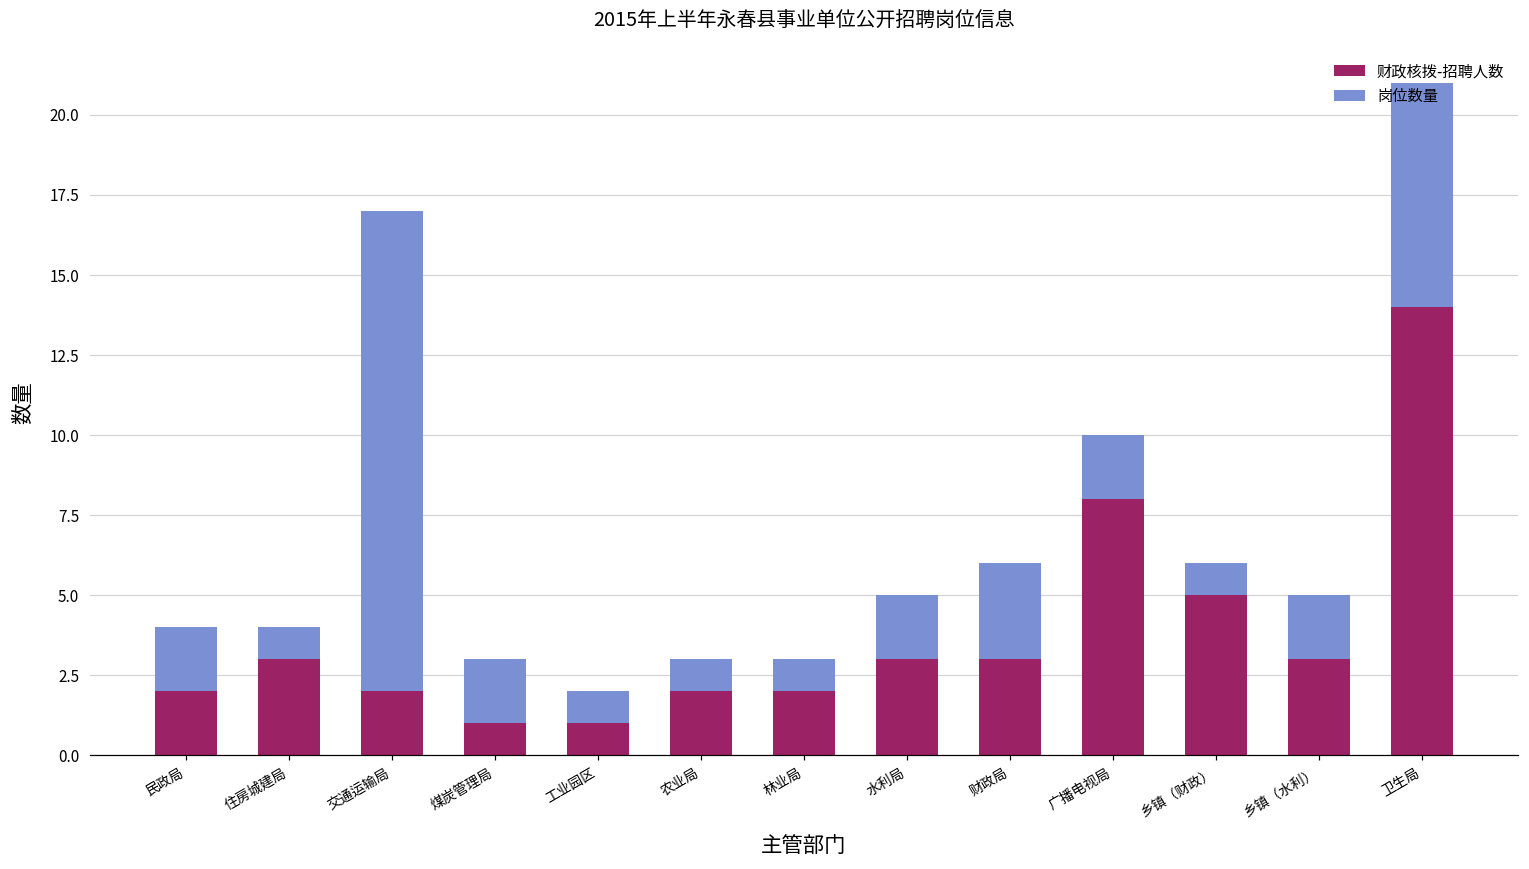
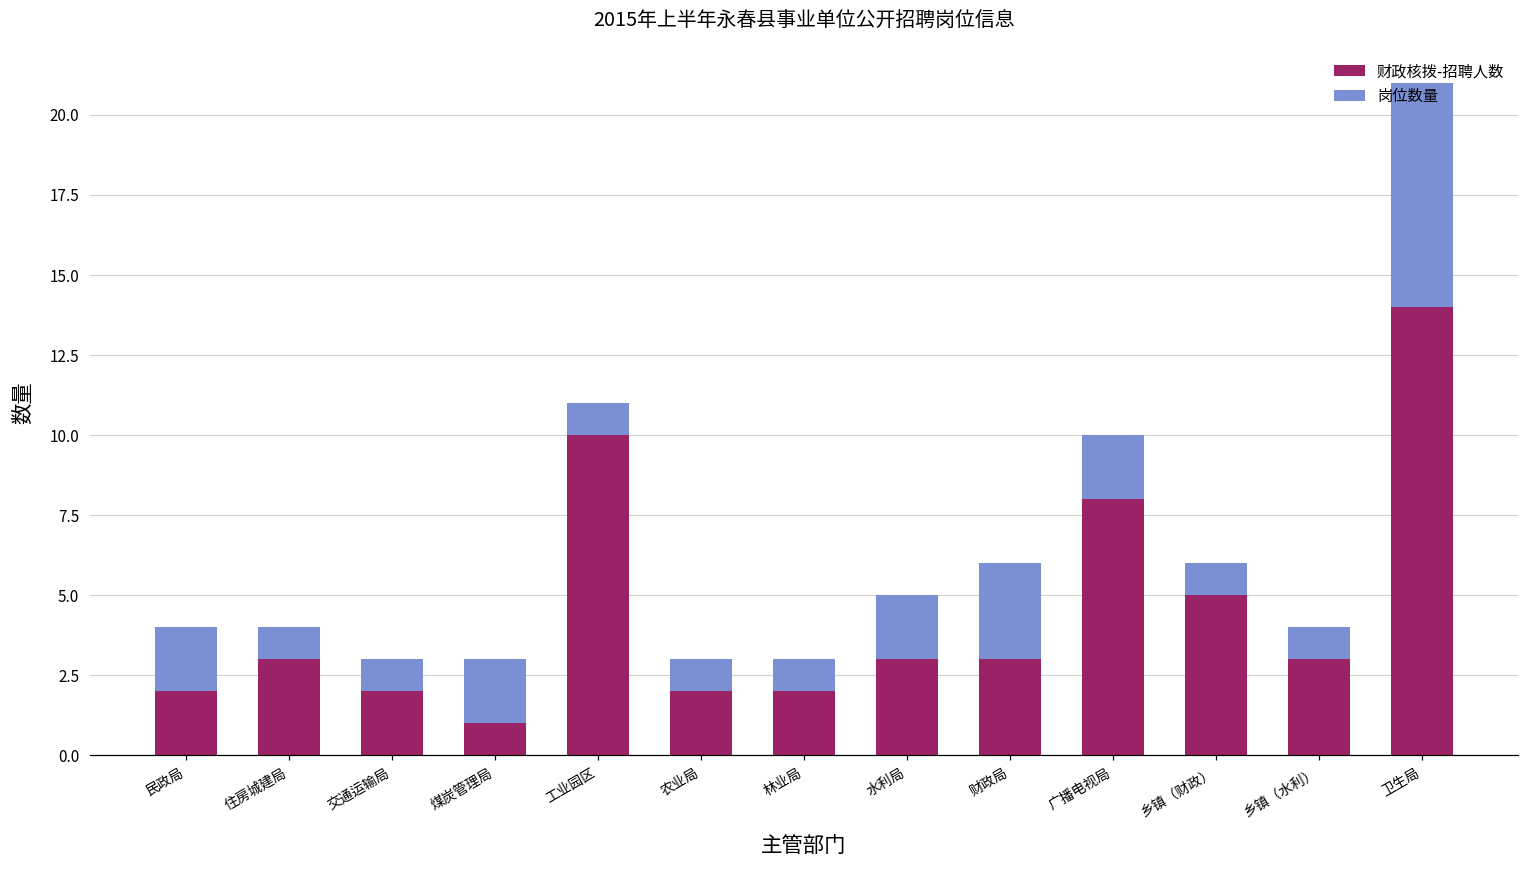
岗位数量, 交通运输局: 15 -> 1
财政核拨-招聘人数, 工业园区: 1 -> 10
岗位数量, 乡镇（水利）: 2 -> 1
